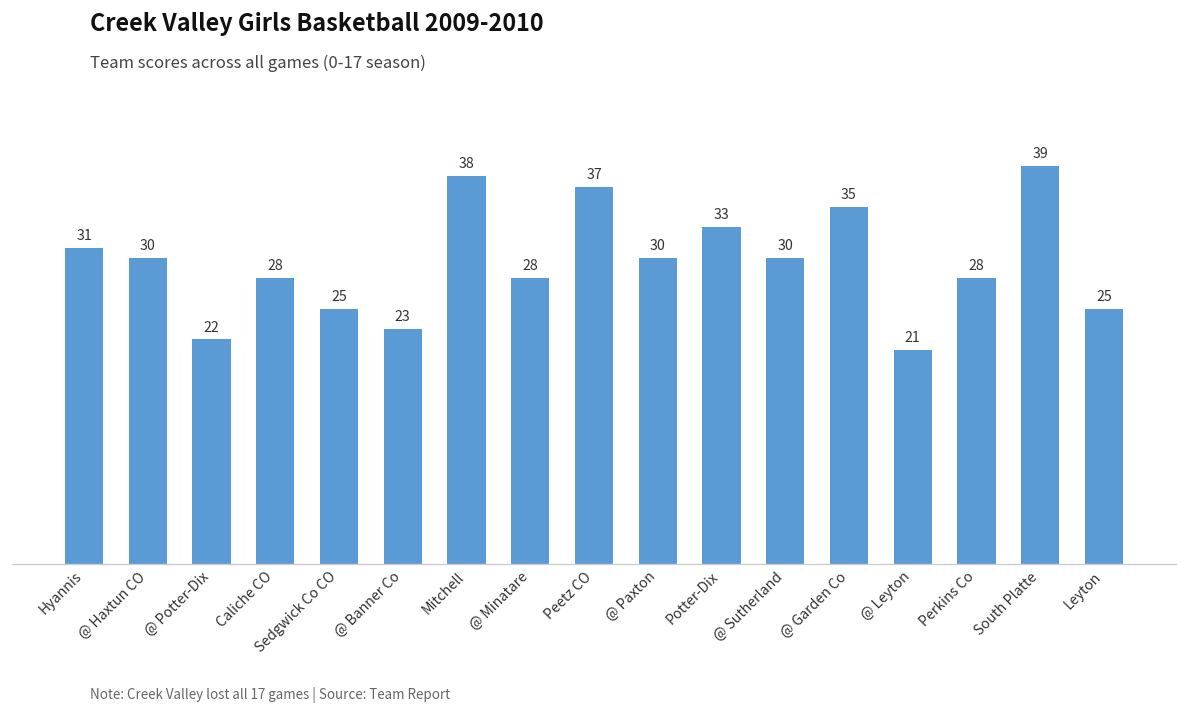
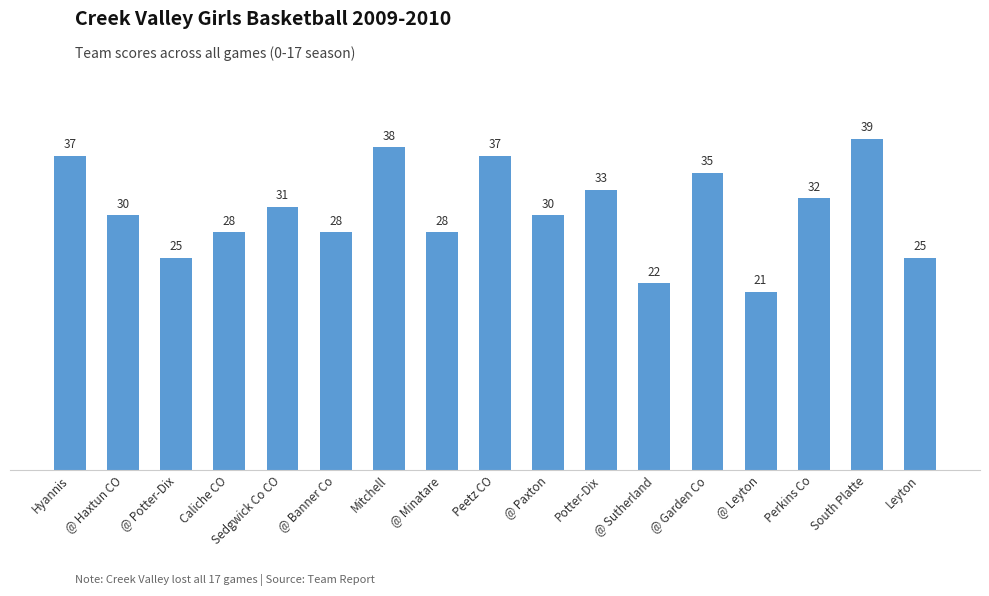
Hyannis: 31 -> 37
@ Potter-Dix: 22 -> 25
Sedgwick Co CO: 25 -> 31
@ Banner Co: 23 -> 28
@ Sutherland: 30 -> 22
Perkins Co: 28 -> 32
